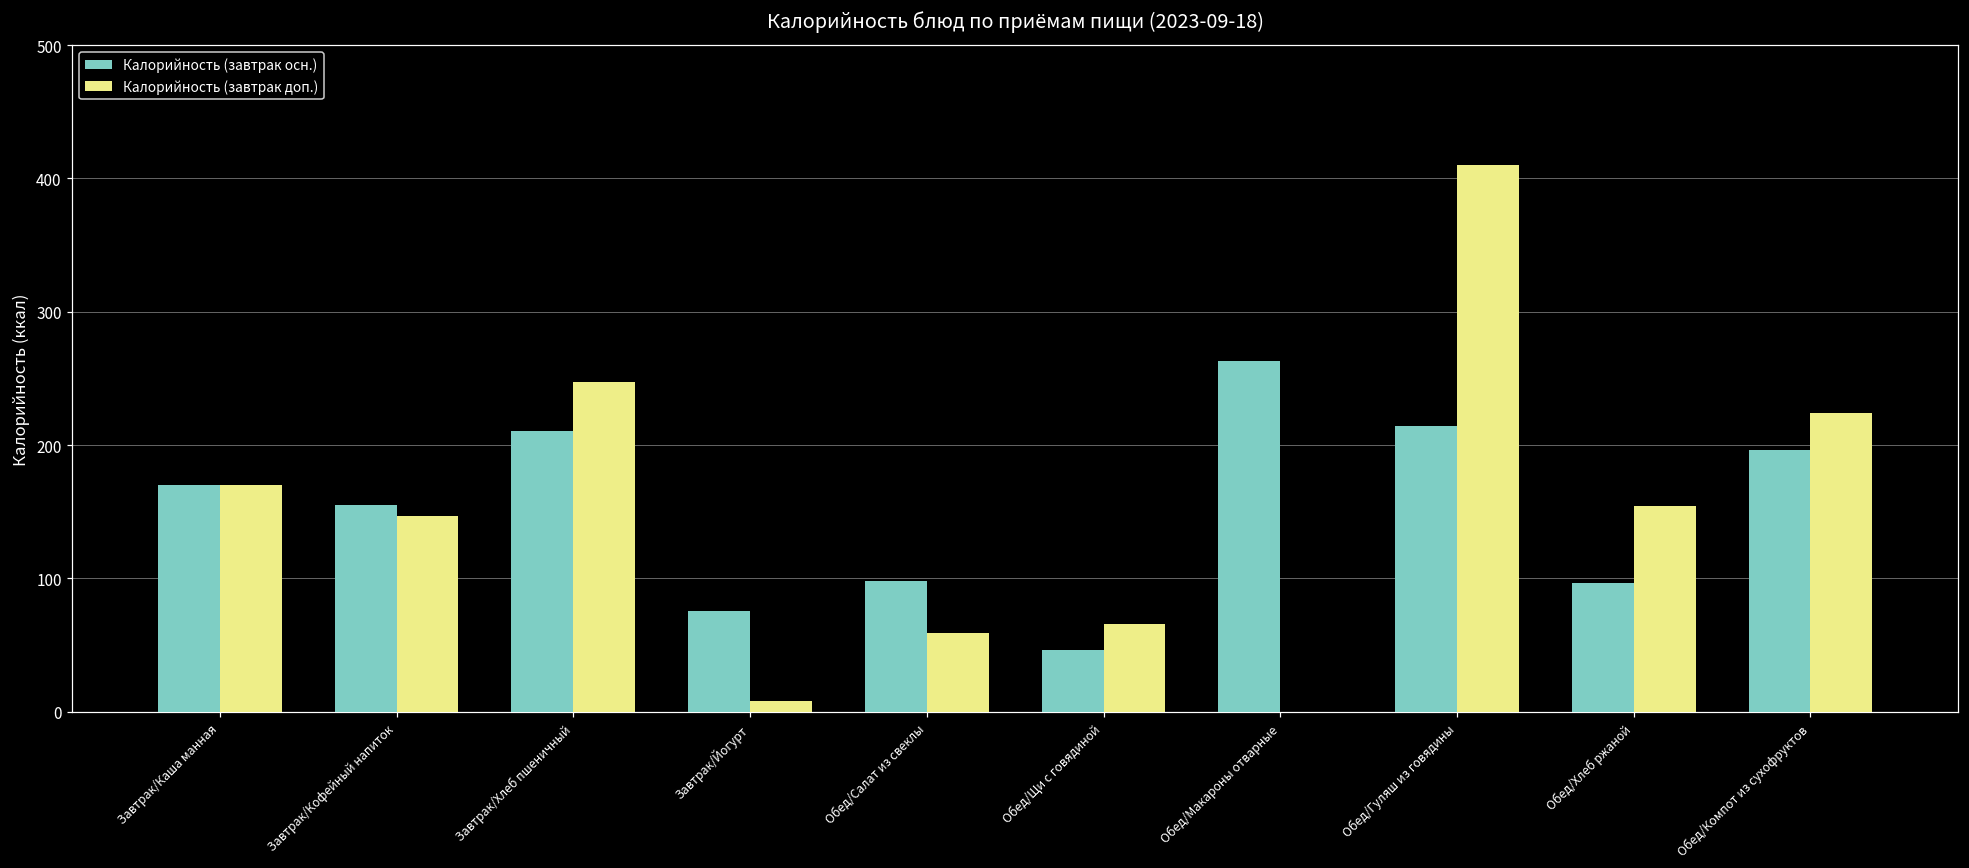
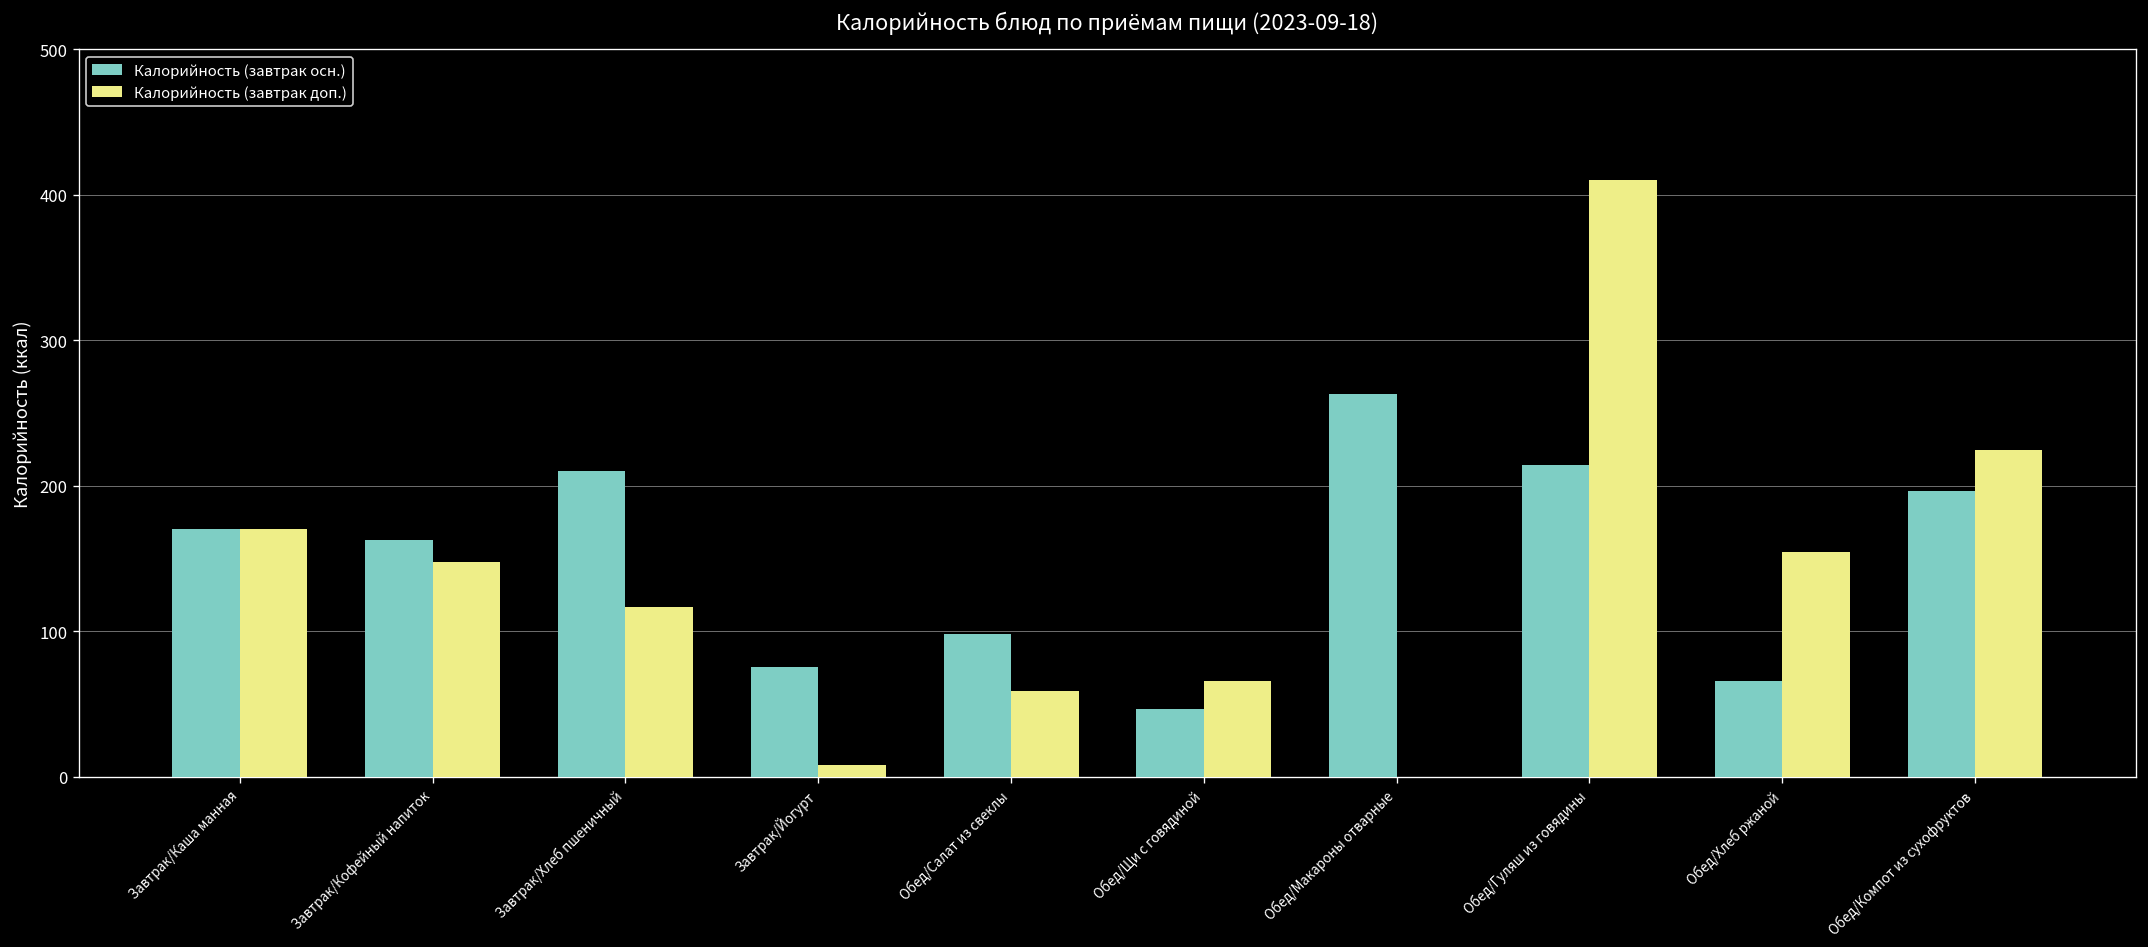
Калорийность (завтрак осн.), Завтрак/Кофейный напиток: 155 -> 163
Калорийность (завтрак доп.), Завтрак/Хлеб пшеничный: 248 -> 117
Калорийность (завтрак осн.), Обед/Хлеб ржаной: 97 -> 66
